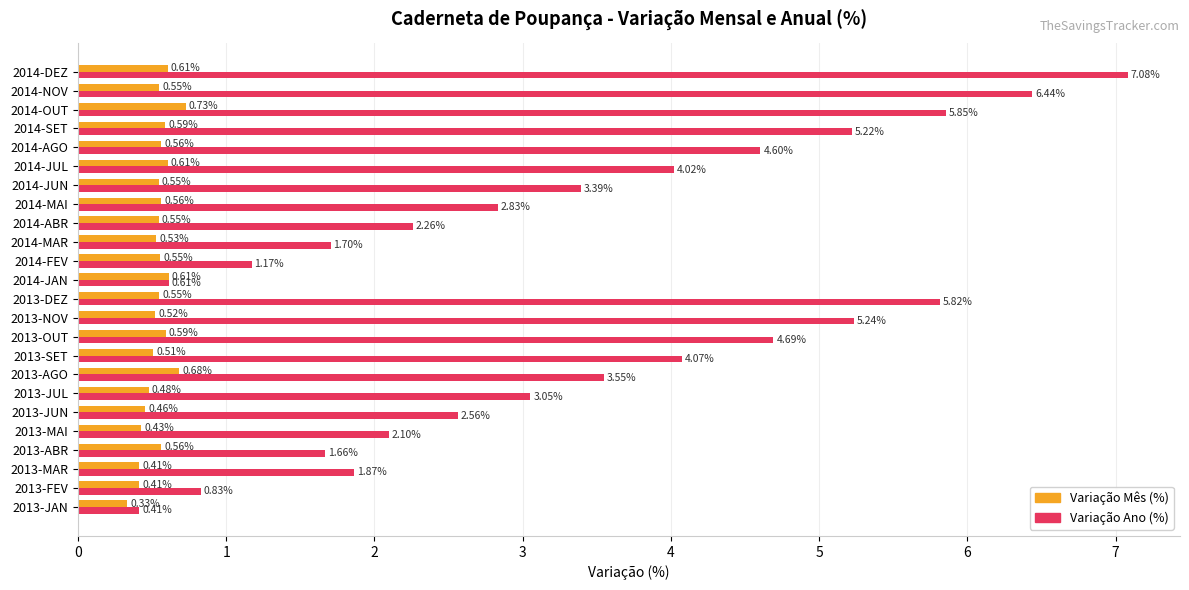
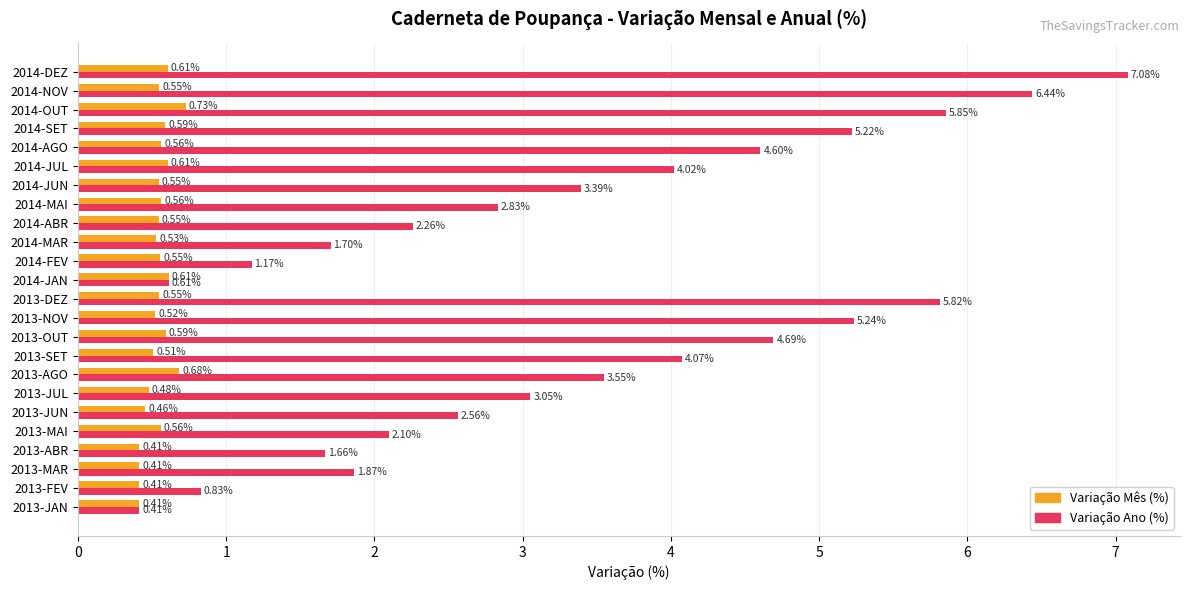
Variação Mês (%), 2013-MAI: 0.43% -> 0.56%
Variação Mês (%), 2013-ABR: 0.56% -> 0.41%
Variação Mês (%), 2013-JAN: 0.33% -> 0.41%
